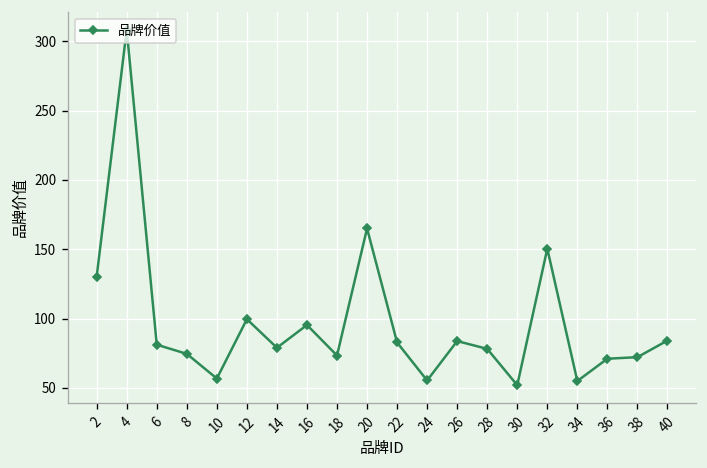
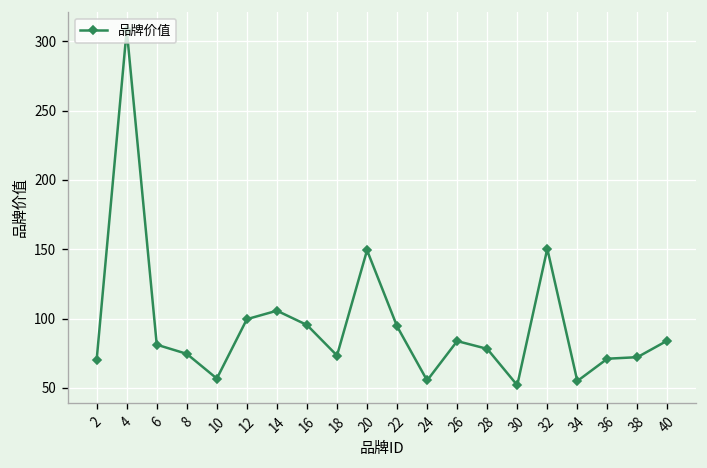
2: 130 -> 70
14: 79 -> 106
20: 165 -> 149
22: 83 -> 94
